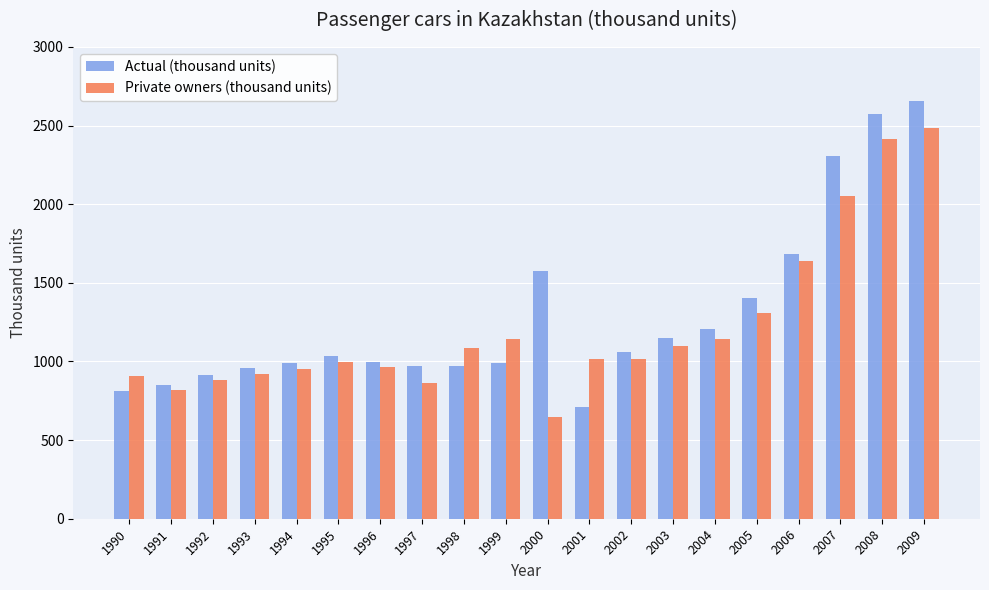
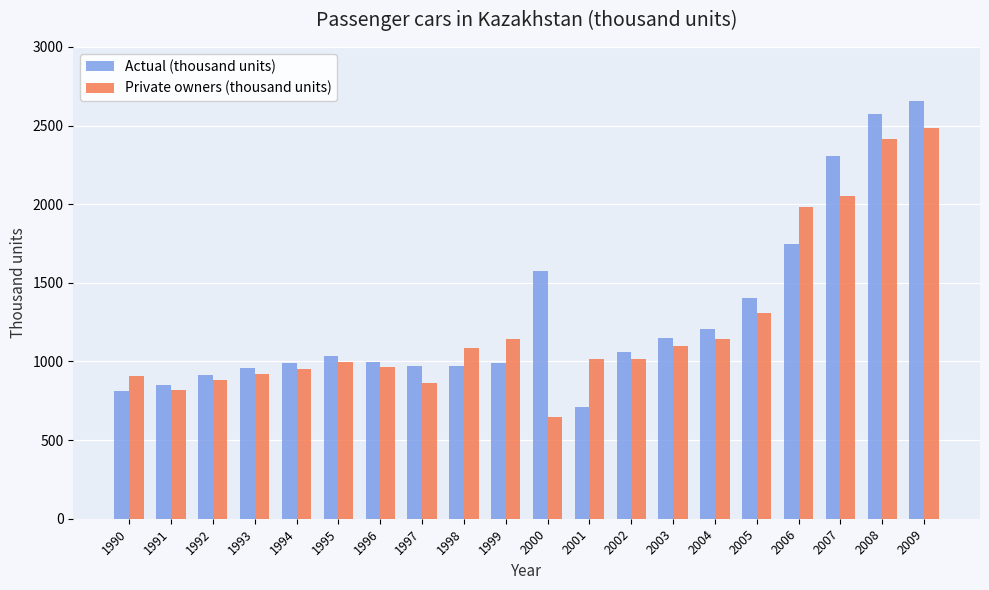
Actual (thousand units), 2006: 1690 -> 1750
Private owners (thousand units), 2006: 1640 -> 1990
